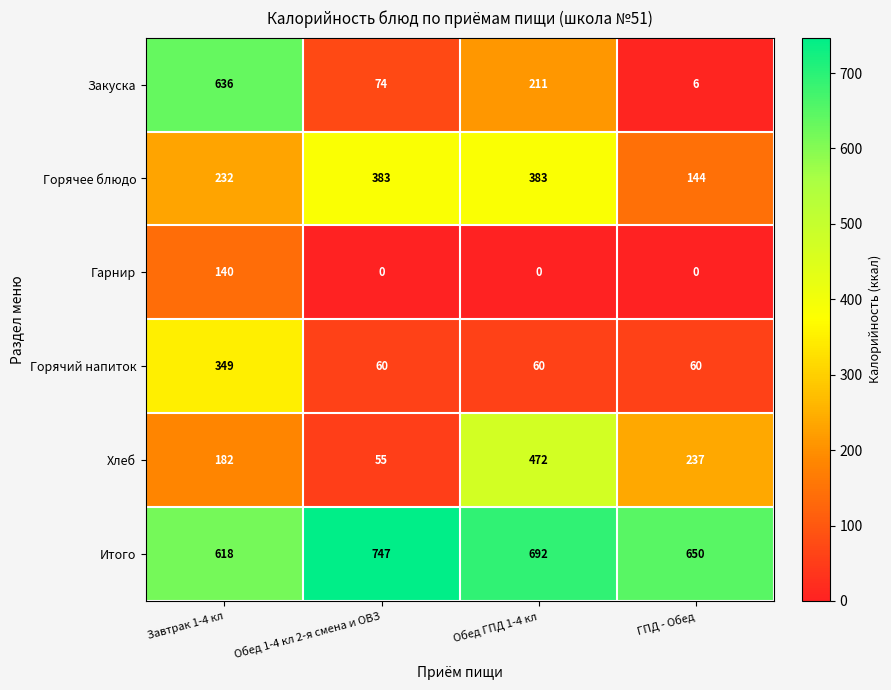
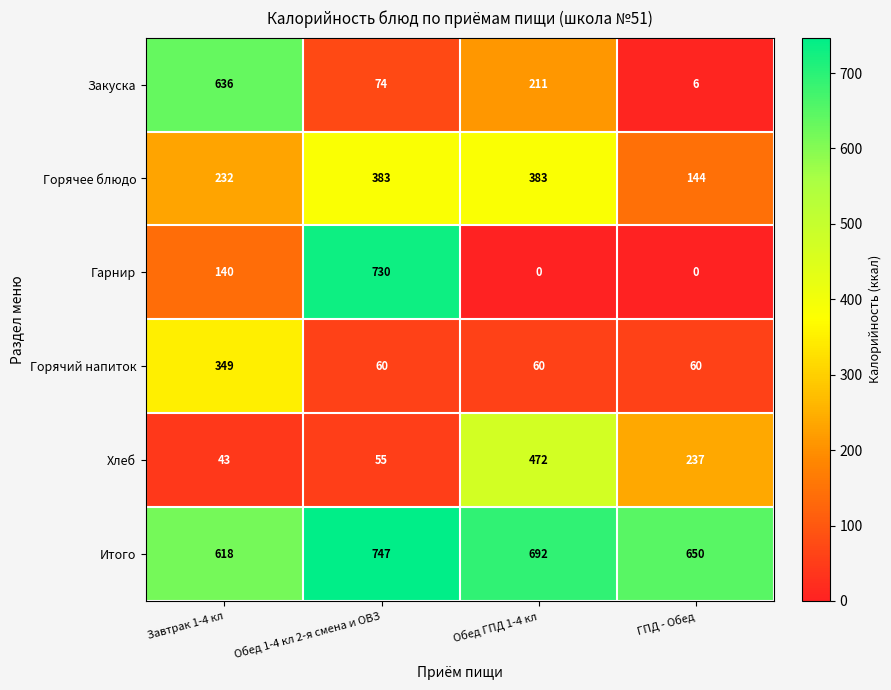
Гарнир, Обед 1-4 кл 2-я смена и ОВЗ: 0 -> 730
Хлеб, Завтрак 1-4 кл: 182 -> 43
